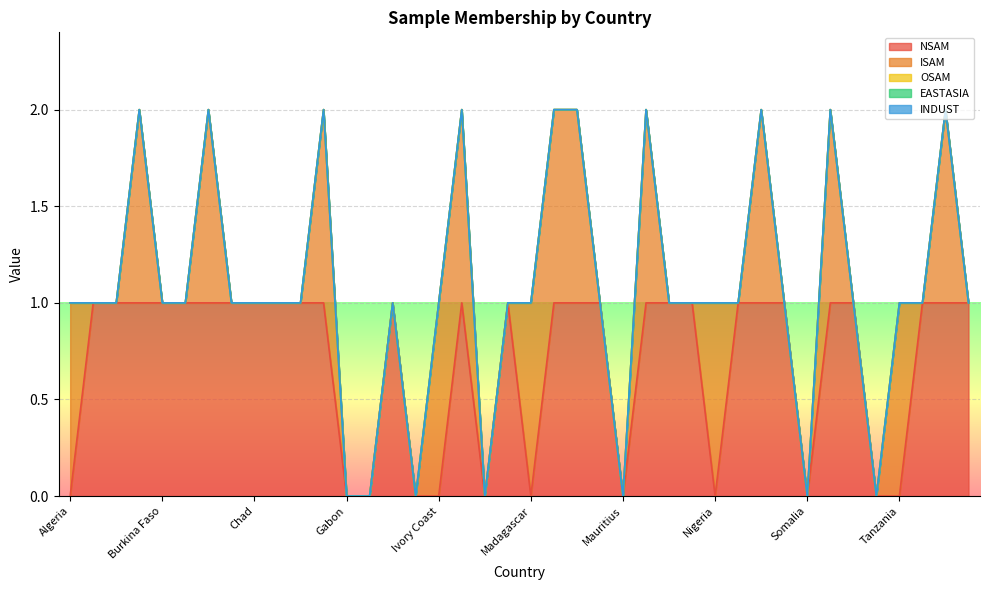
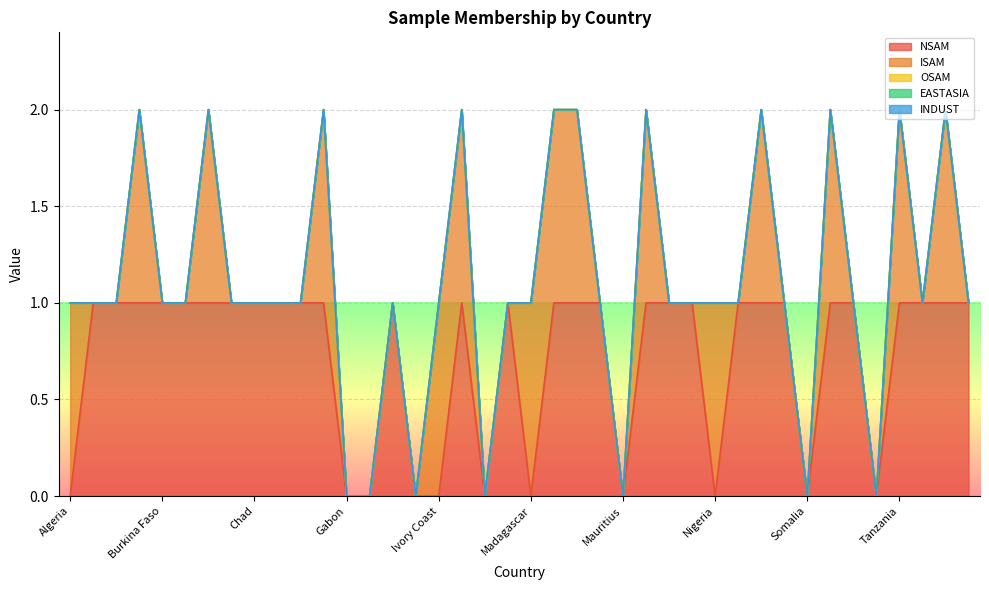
NSAM, Tanzania: 0 -> 1
